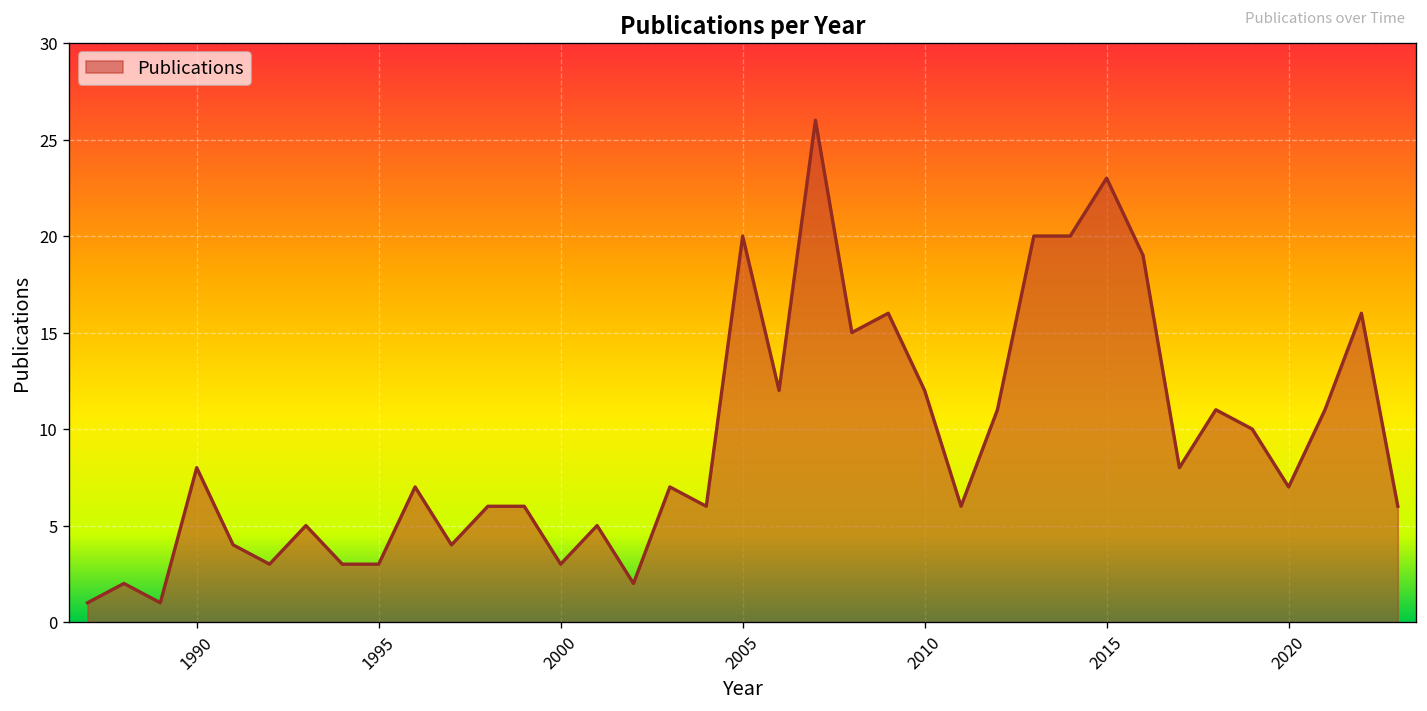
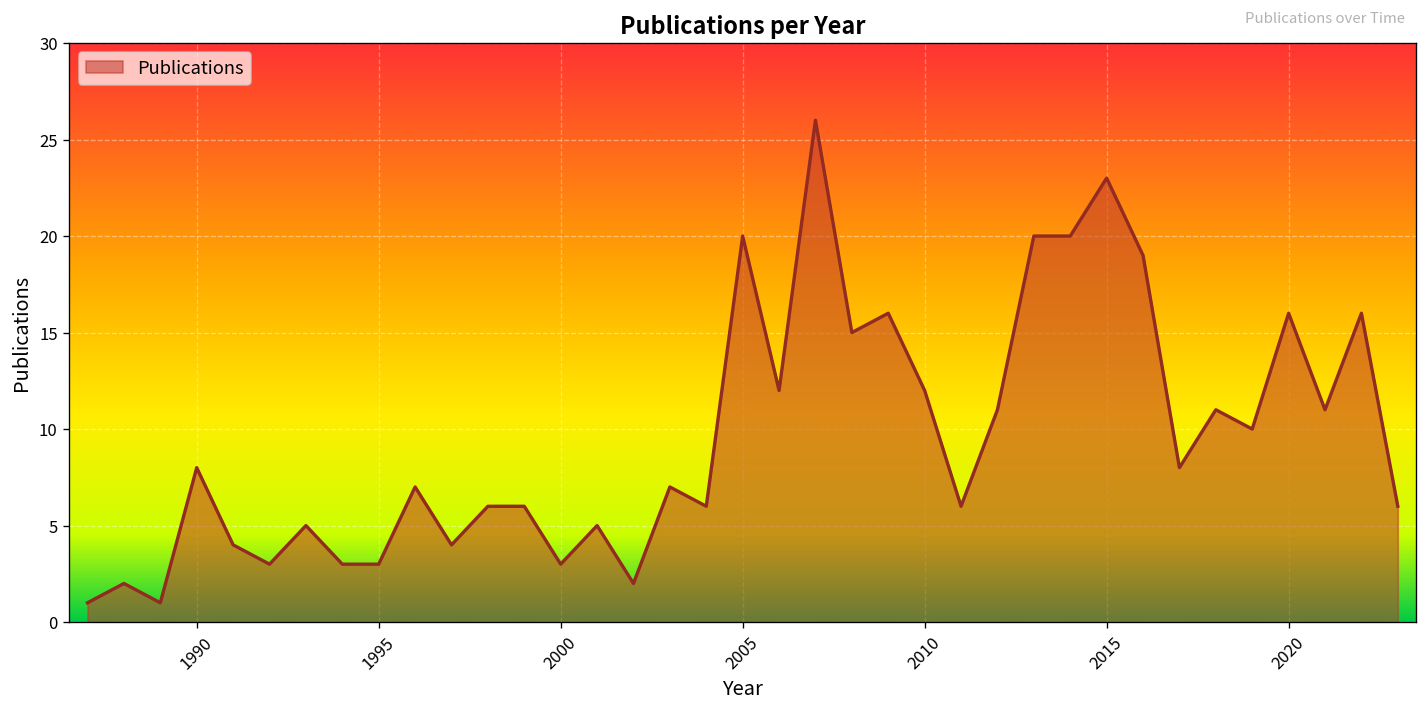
2020: 7 -> 16
